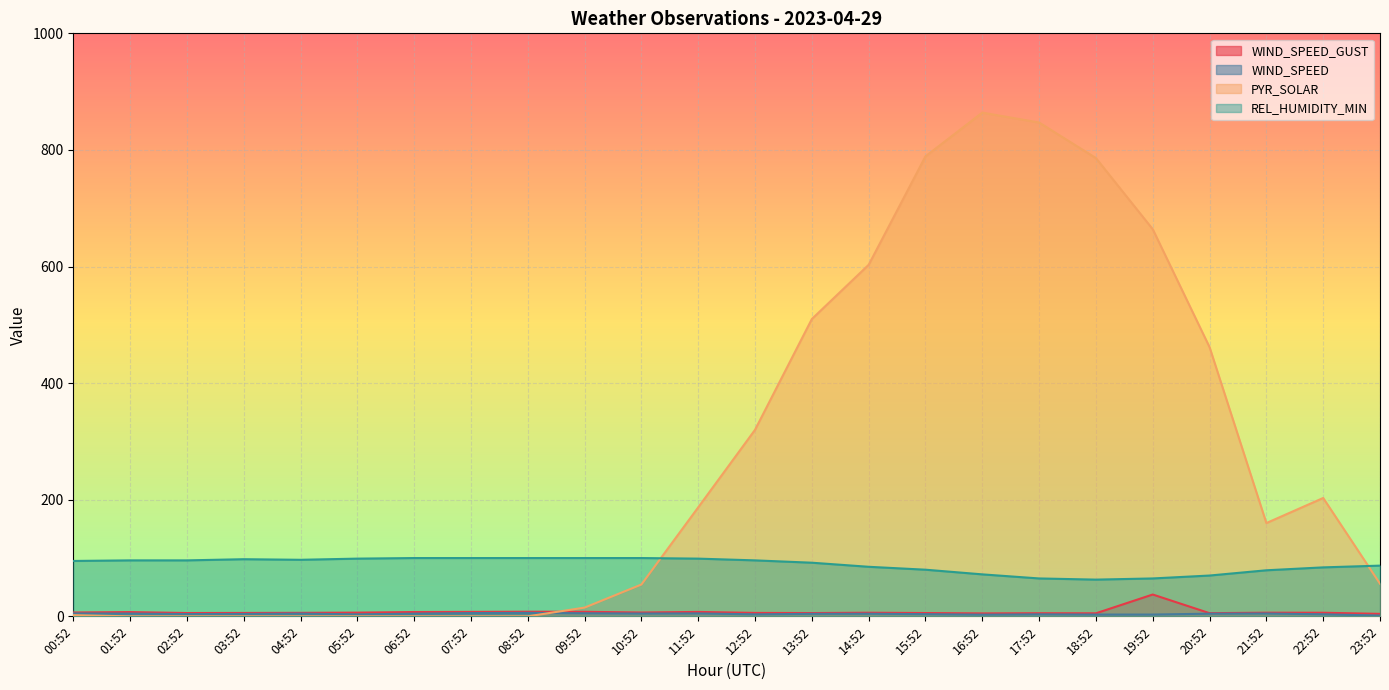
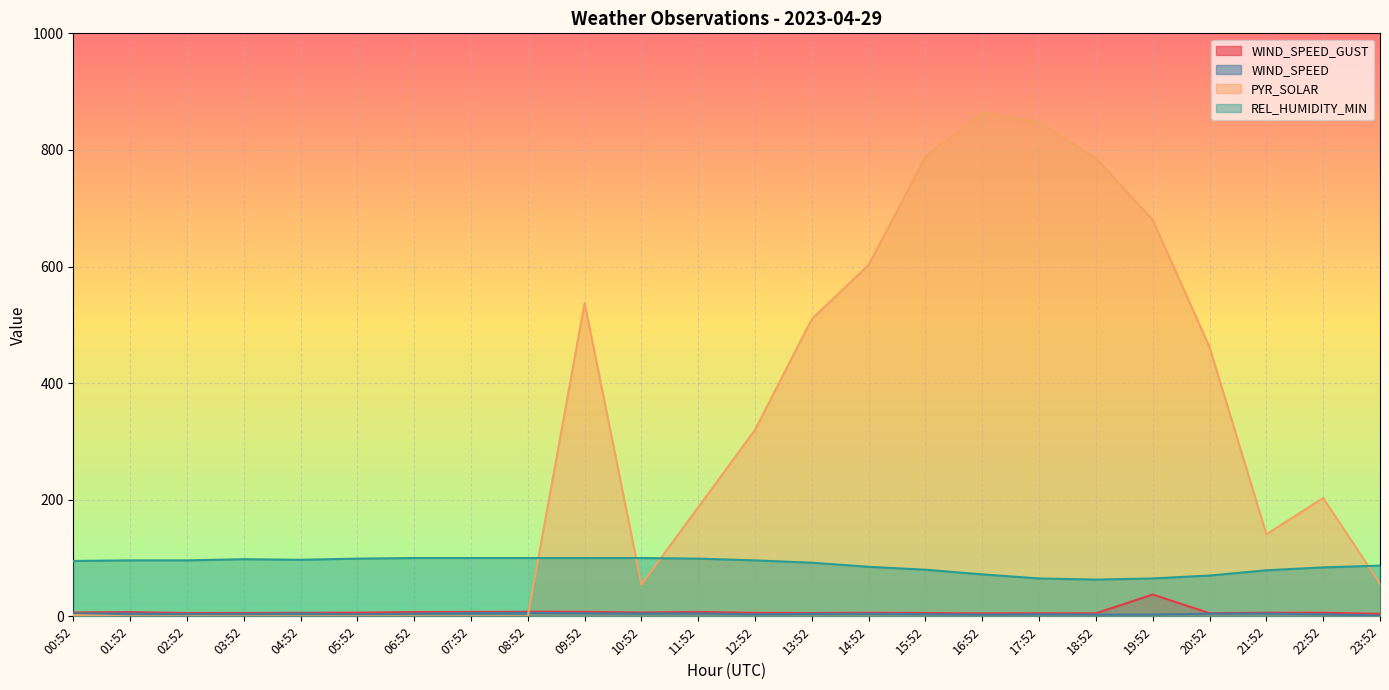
PYR_SOLAR, 09:52: 20 -> 540
PYR_SOLAR, 19:52: 660 -> 680
PYR_SOLAR, 21:52: 160 -> 140
